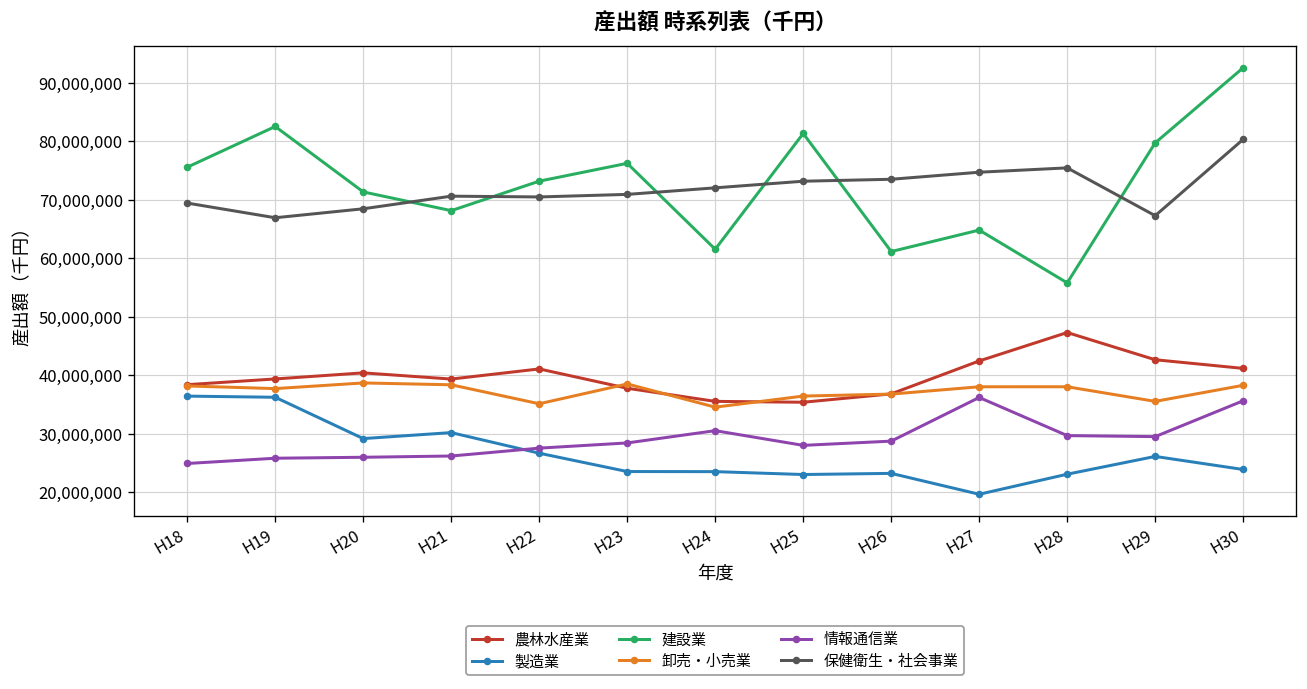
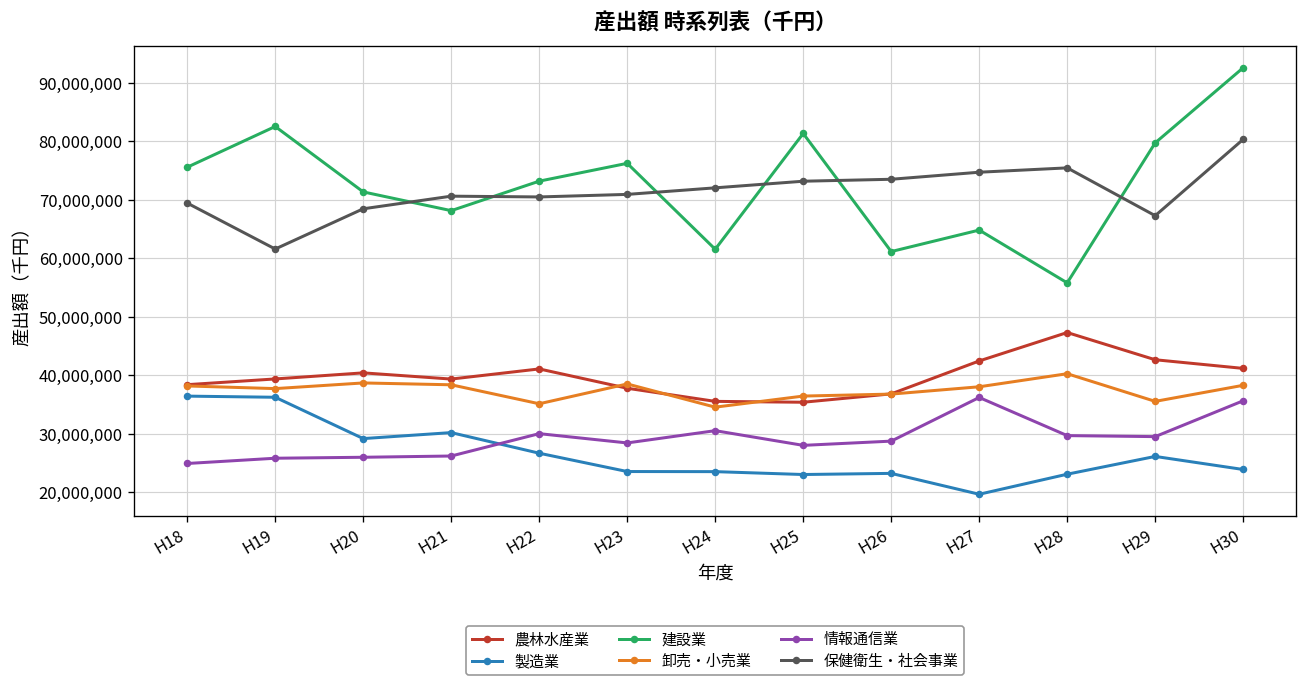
保健衛生・社会事業, H19: 67,000,000 -> 62,000,000
情報通信業, H22: 28,000,000 -> 30,000,000
卸売・小売業, H28: 38,000,000 -> 40,000,000
